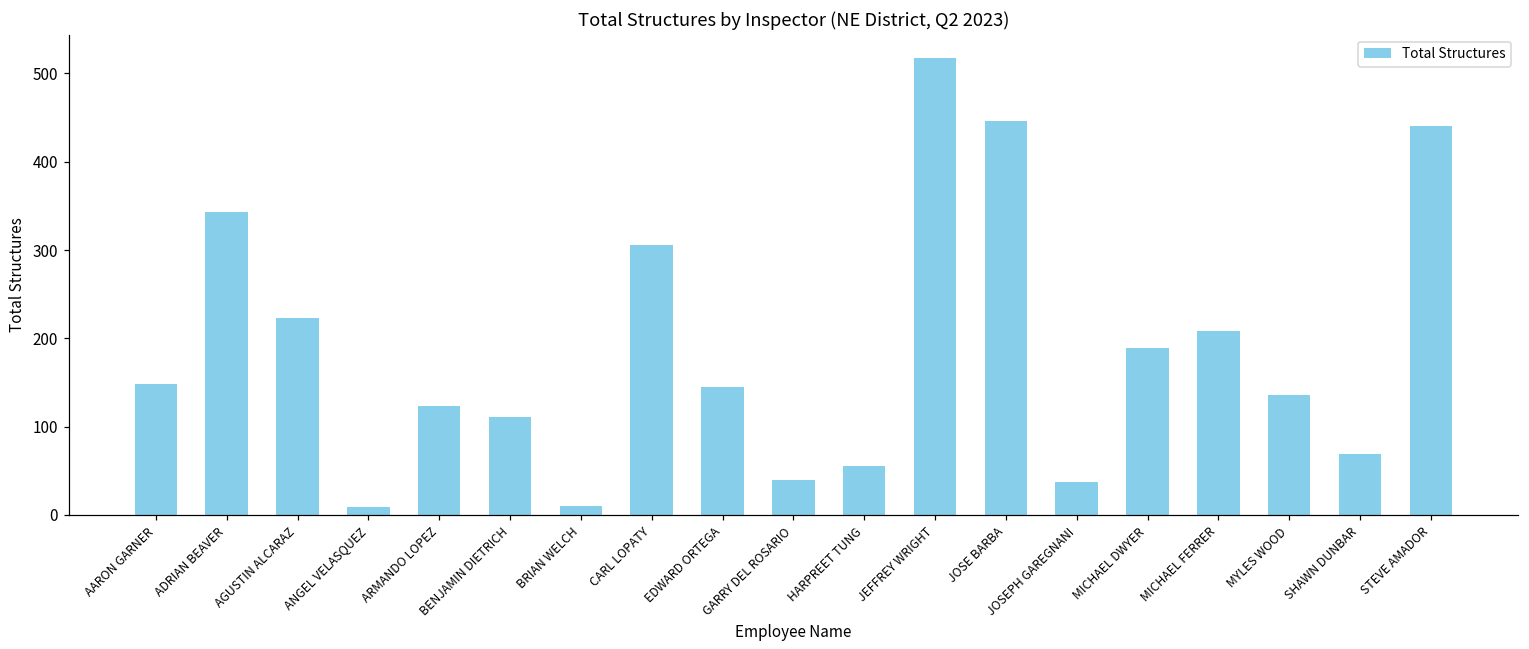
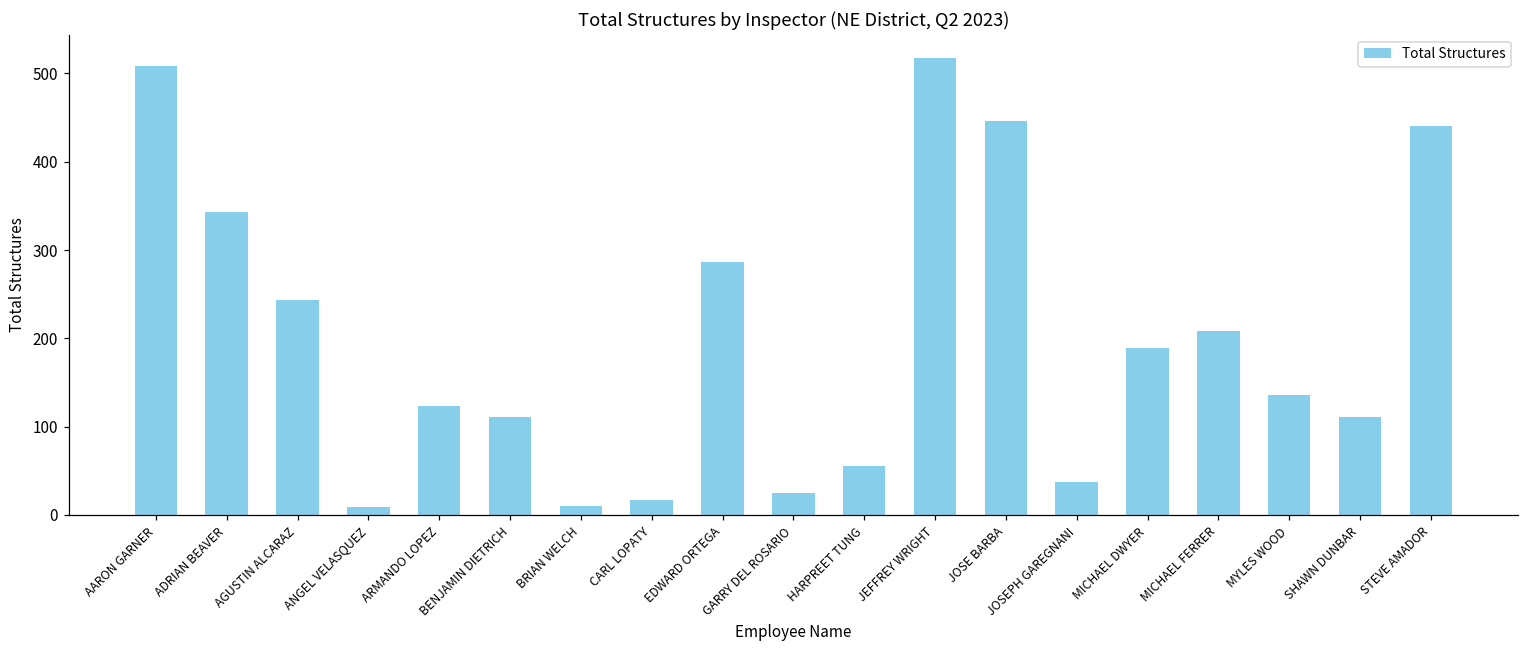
AARON GARNER: 150 -> 510
AGUSTIN ALCARAZ: 220 -> 240
CARL LOPATY: 310 -> 20
EDWARD ORTEGA: 150 -> 290
GARRY DEL ROSARIO: 40 -> 30
SHAWN DUNBAR: 70 -> 110
